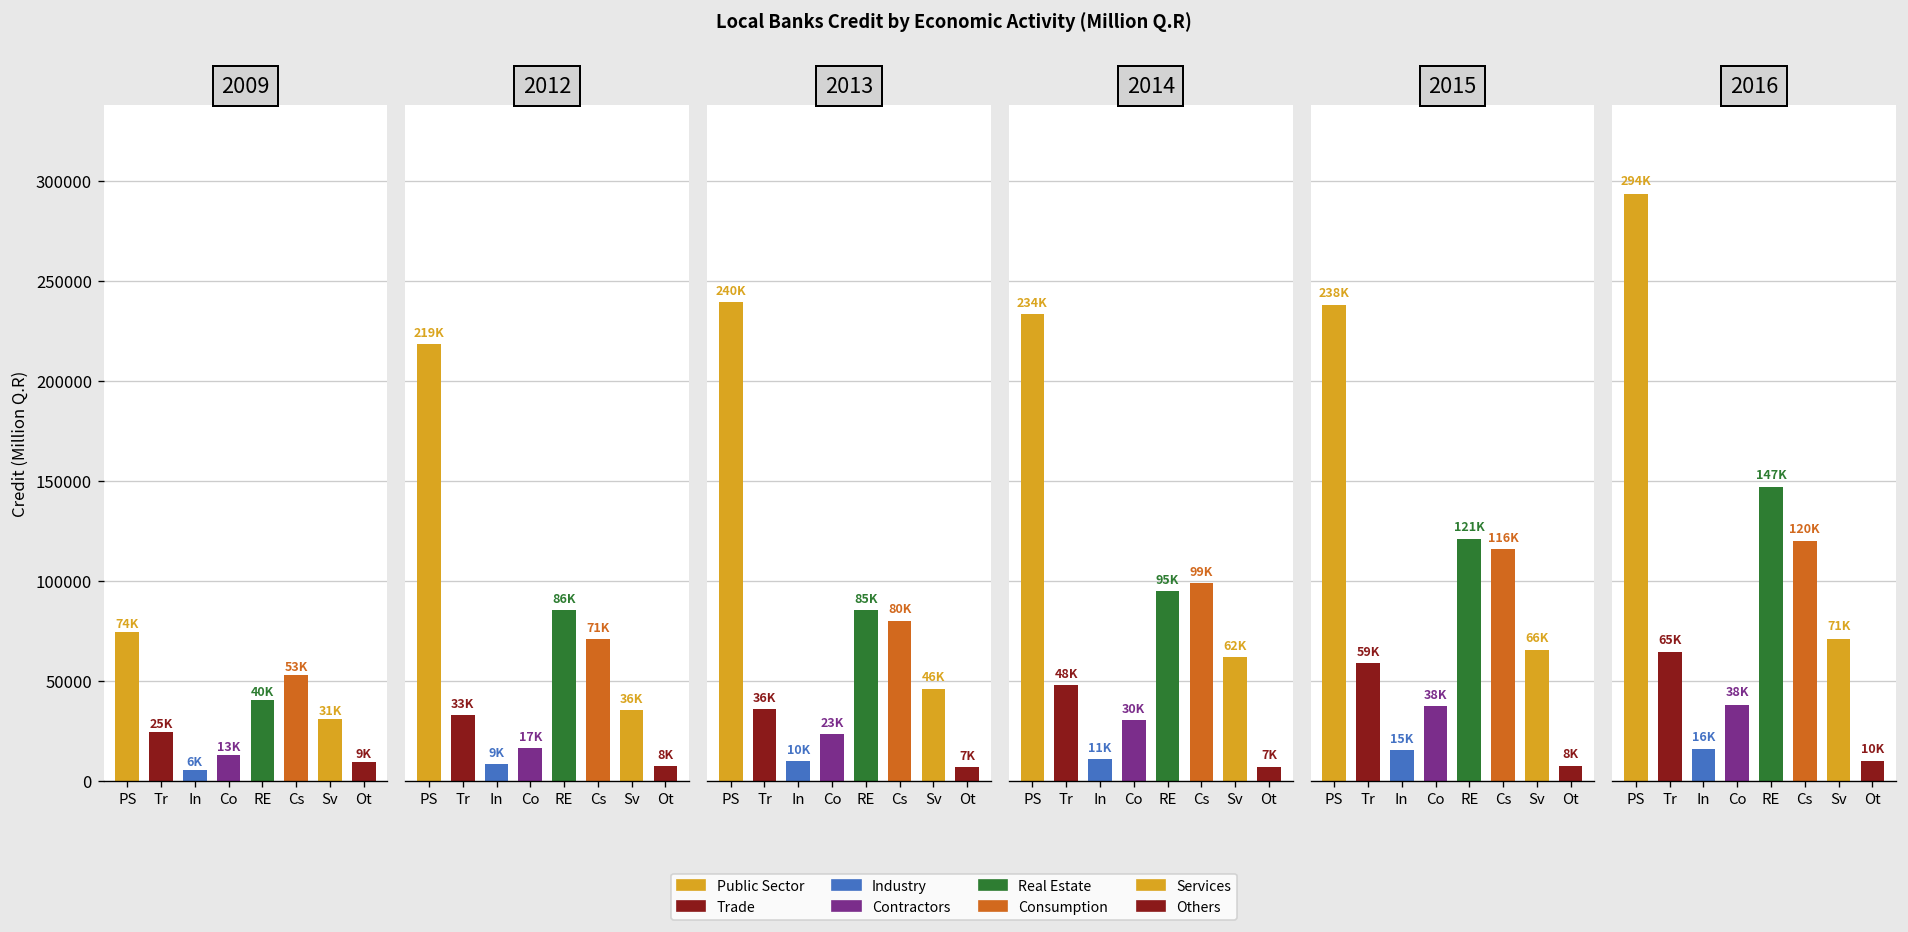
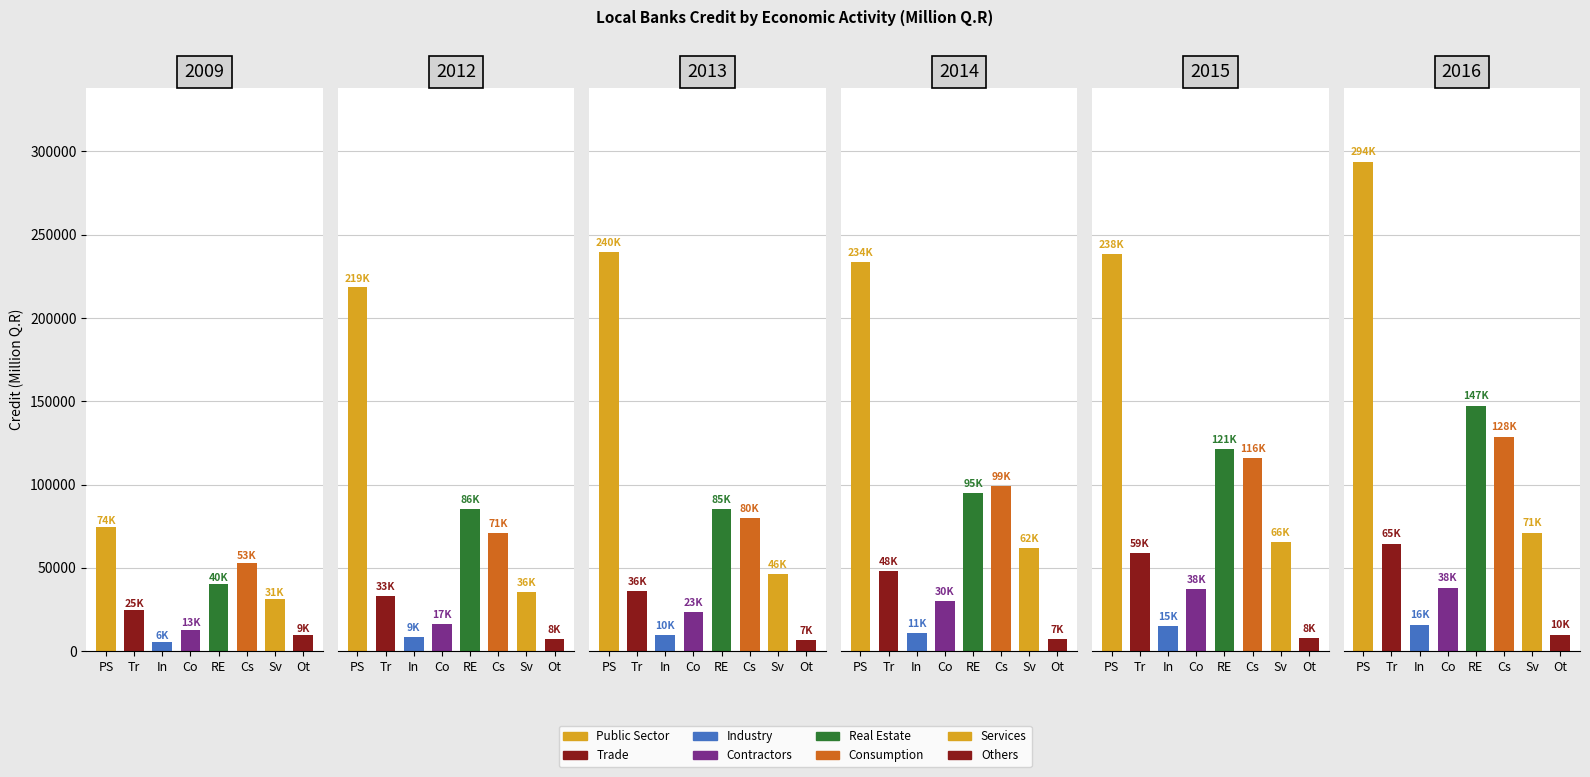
2016, Cs: 120K -> 128K
